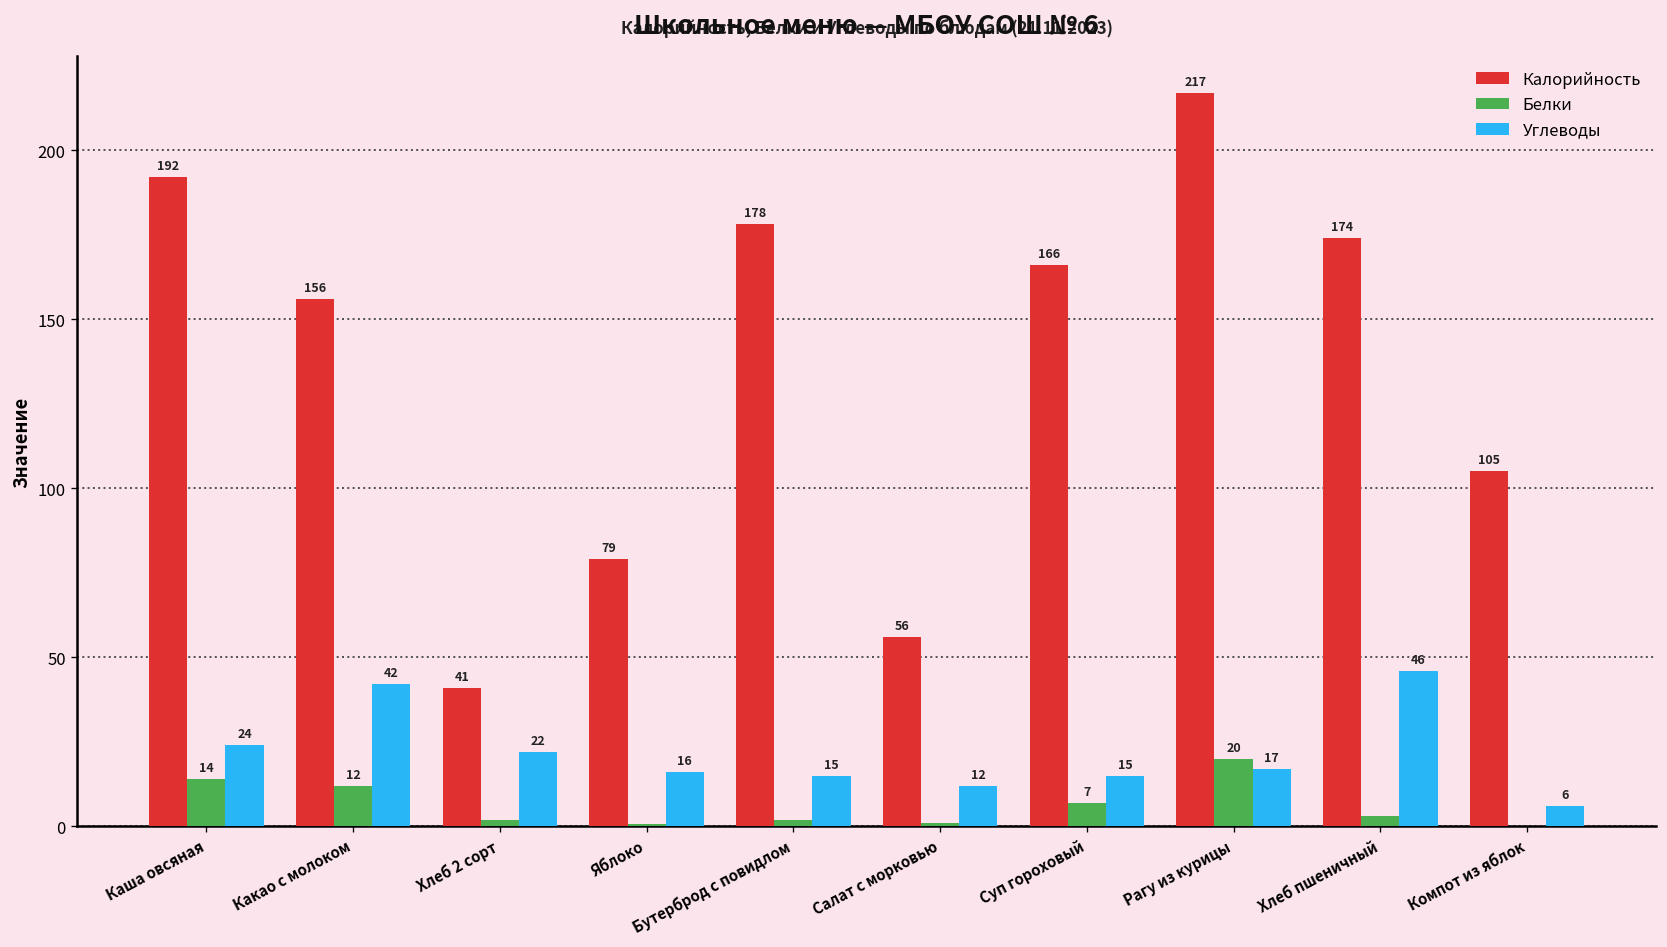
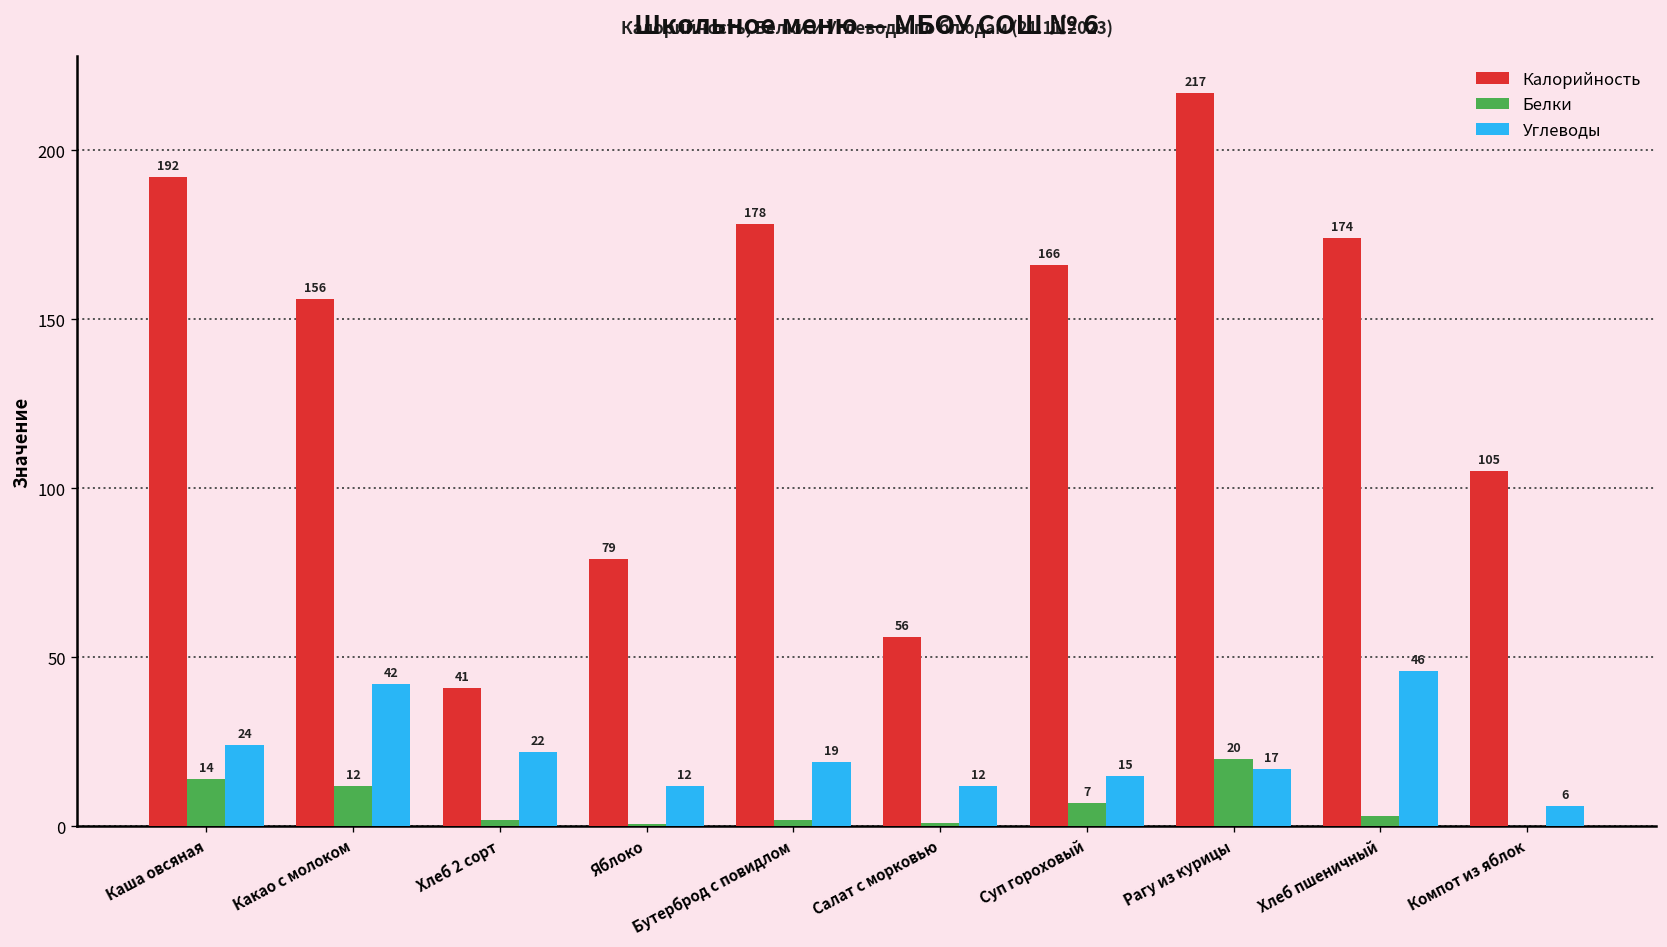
Углеводы, Яблоко: 16 -> 12
Углеводы, Бутерброд с повидлом: 15 -> 19
